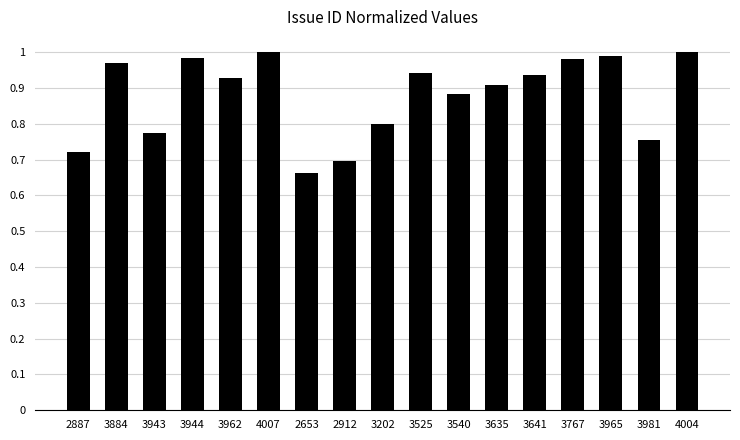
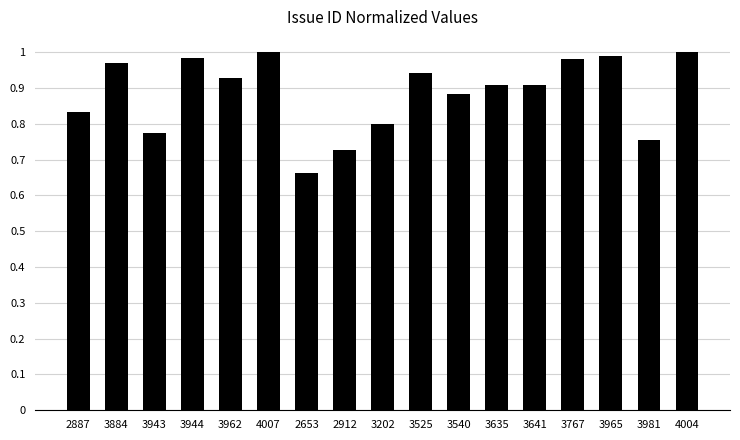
2887: 0.72 -> 0.83
2912: 0.70 -> 0.73
3641: 0.93 -> 0.91
